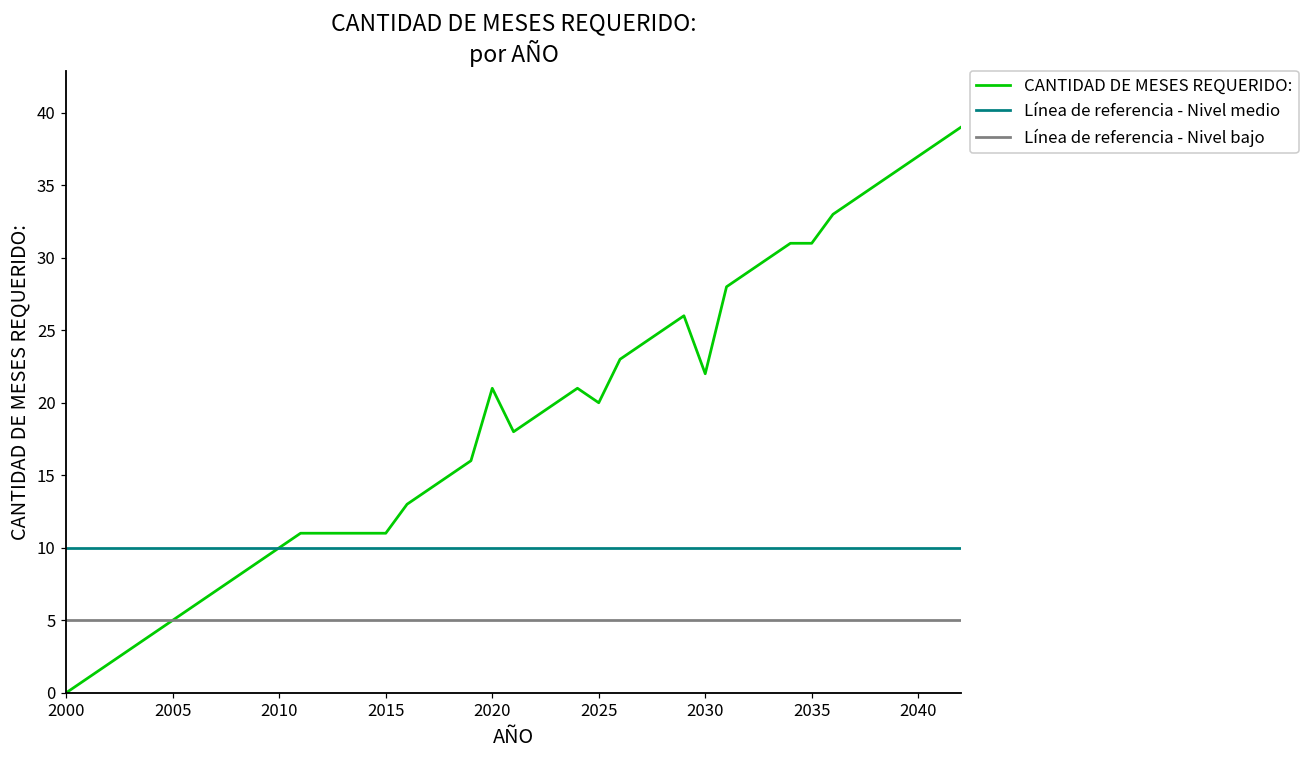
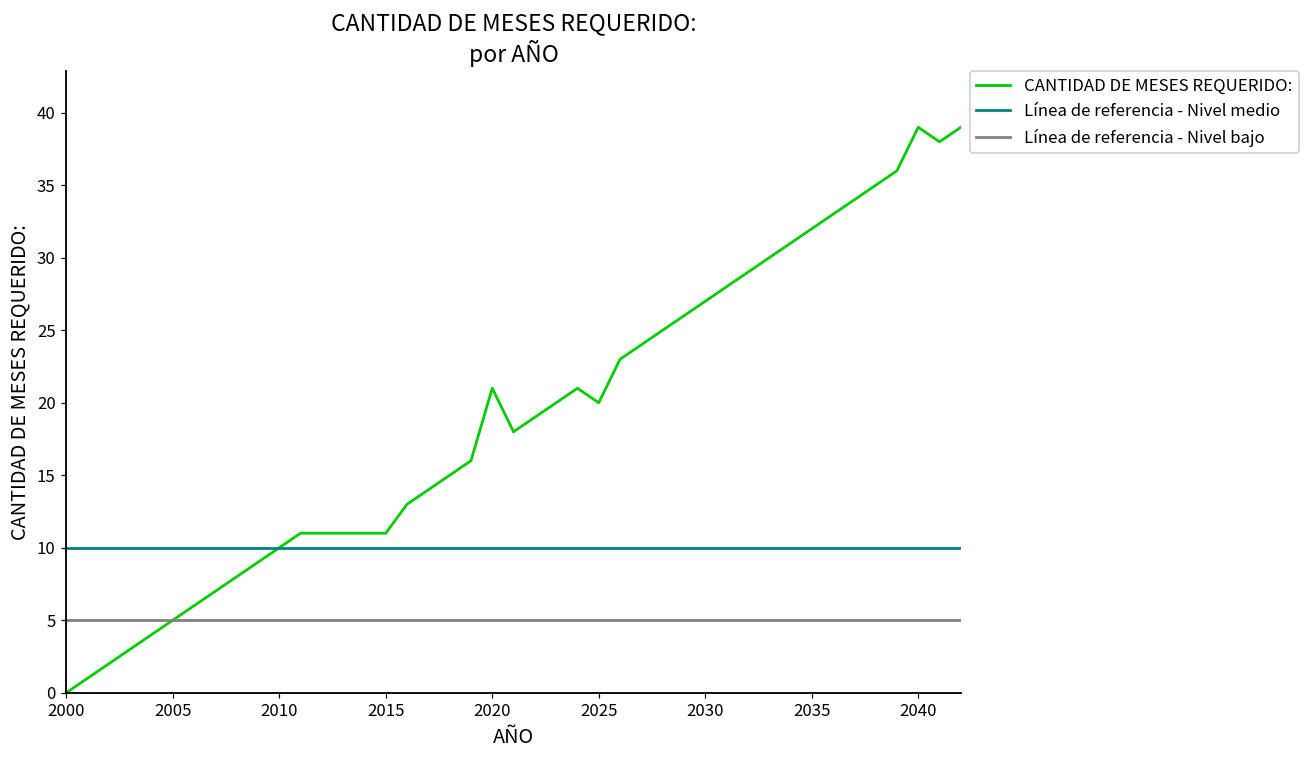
2030: 22 -> 27
2035: 31 -> 32
2040: 37 -> 39
